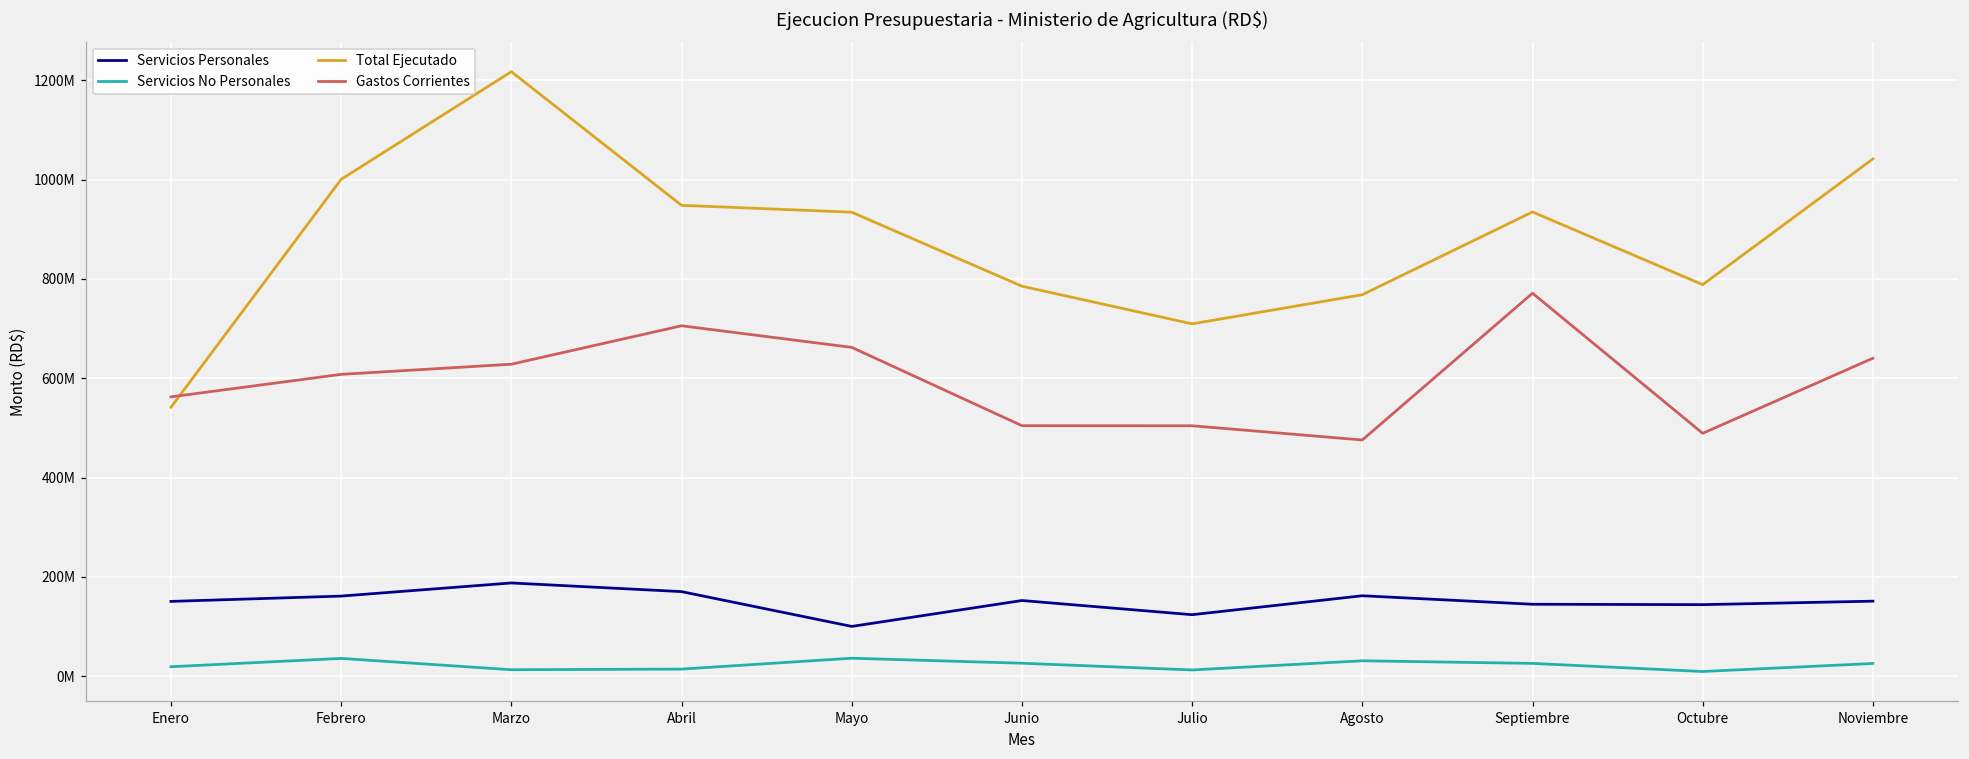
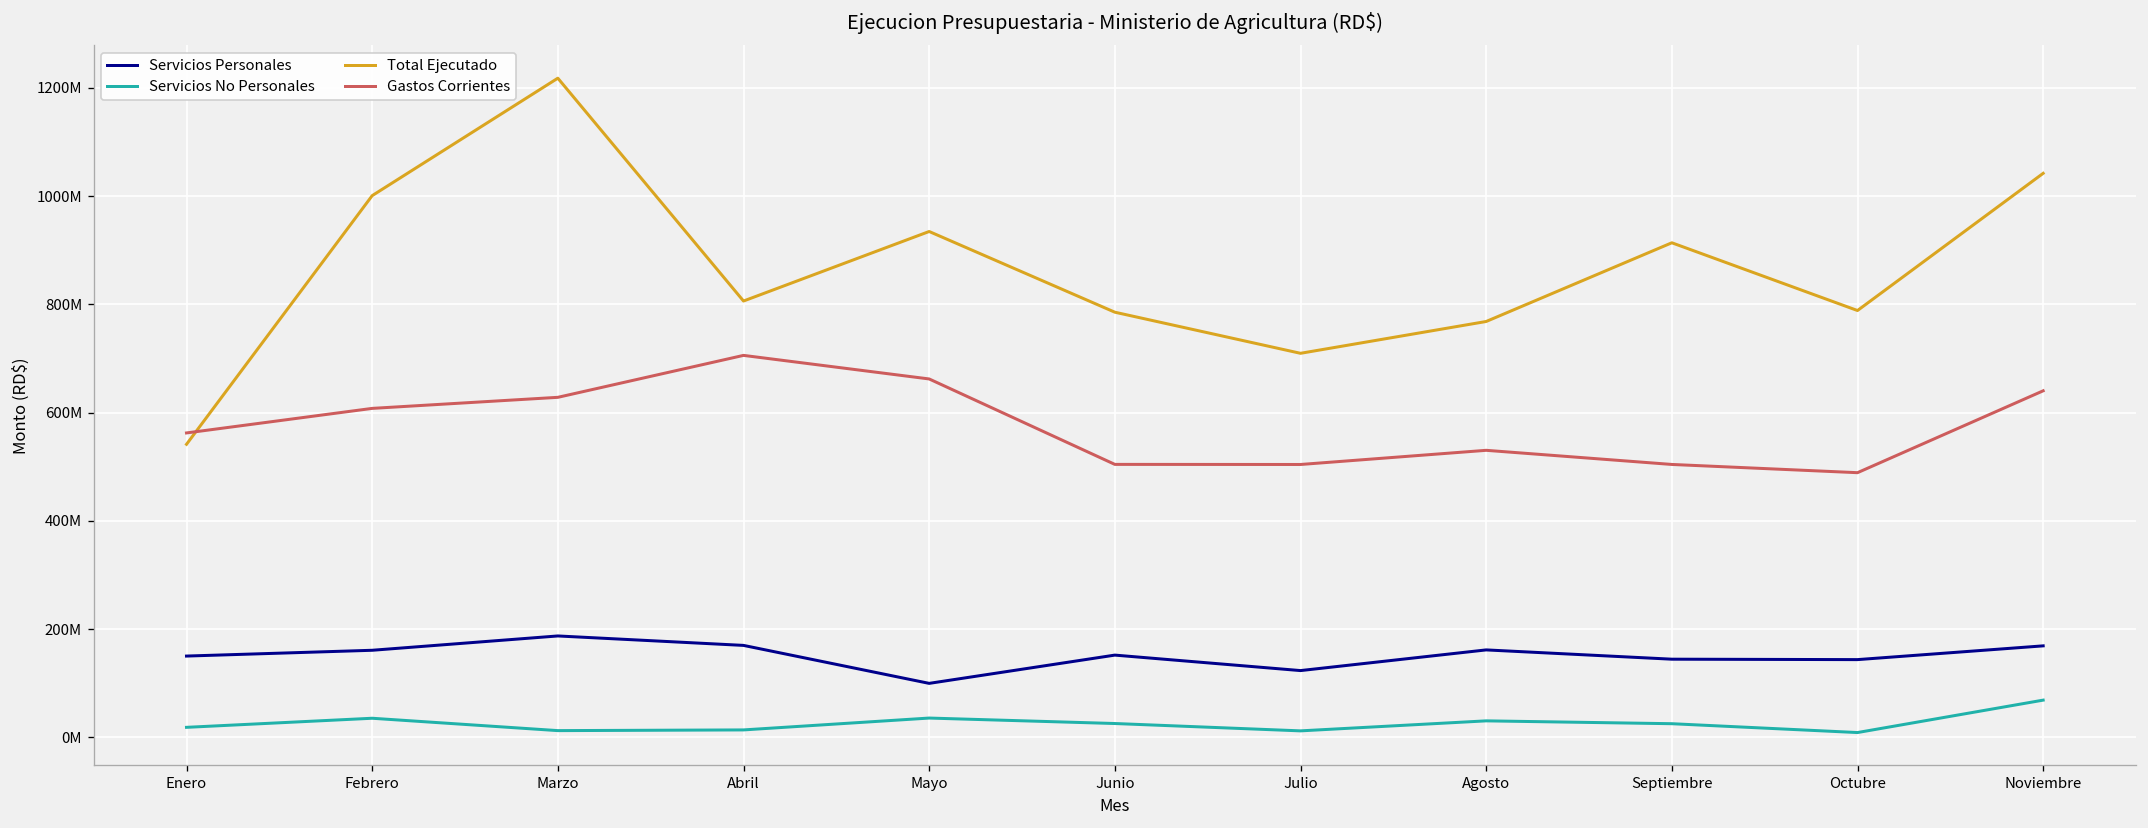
Total Ejecutado, Abril: 950000000 -> 810000000
Gastos Corrientes, Agosto: 480000000 -> 530000000
Total Ejecutado, Septiembre: 940000000 -> 910000000
Gastos Corrientes, Septiembre: 770000000 -> 500000000
Servicios Personales, Noviembre: 150000000 -> 170000000
Servicios No Personales, Noviembre: 30000000 -> 70000000
